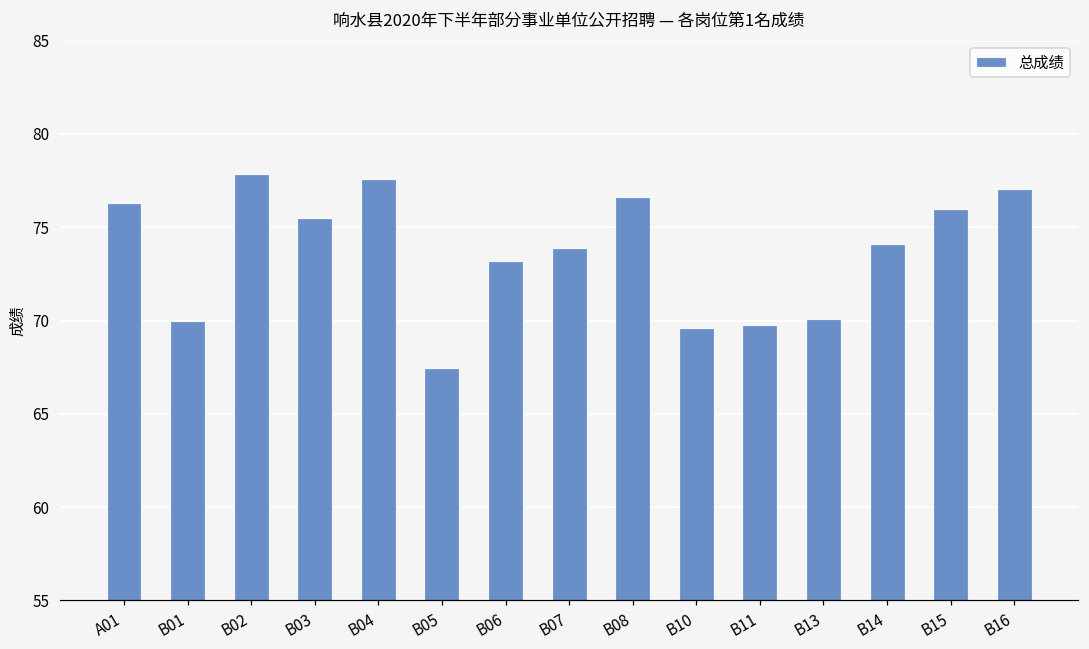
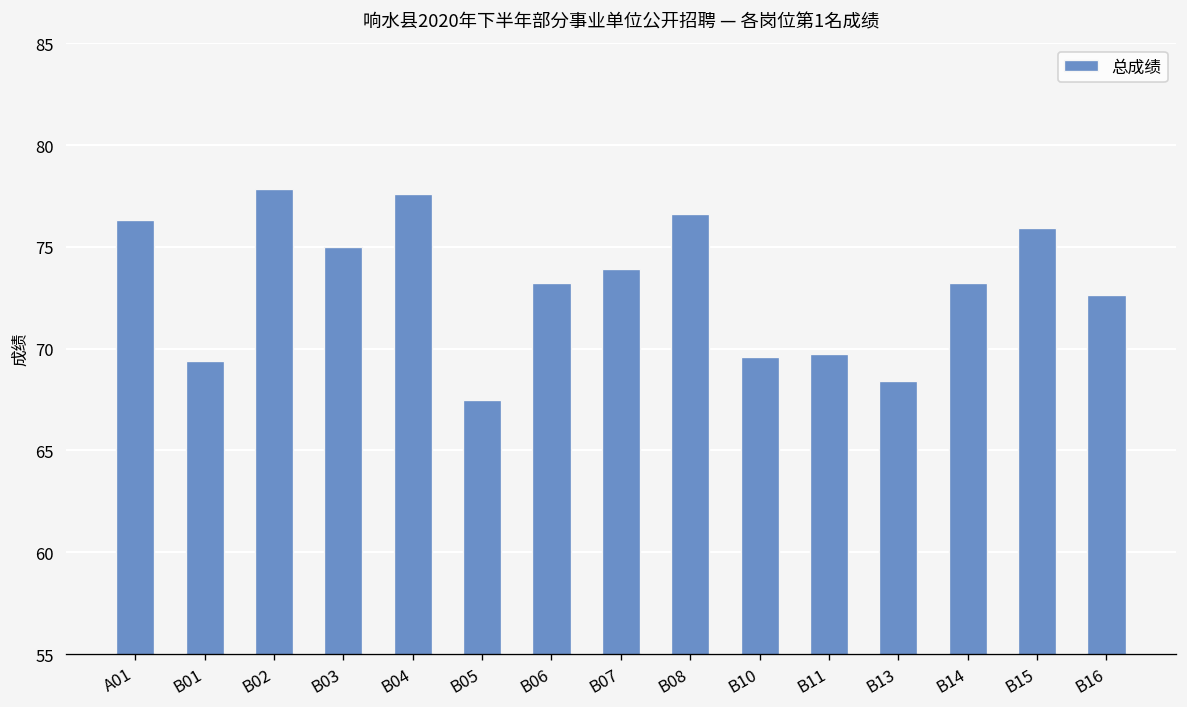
B01: 70.0 -> 69.4
B03: 75.5 -> 75.0
B13: 70.1 -> 68.4
B14: 74.1 -> 73.2
B16: 77.1 -> 72.6
